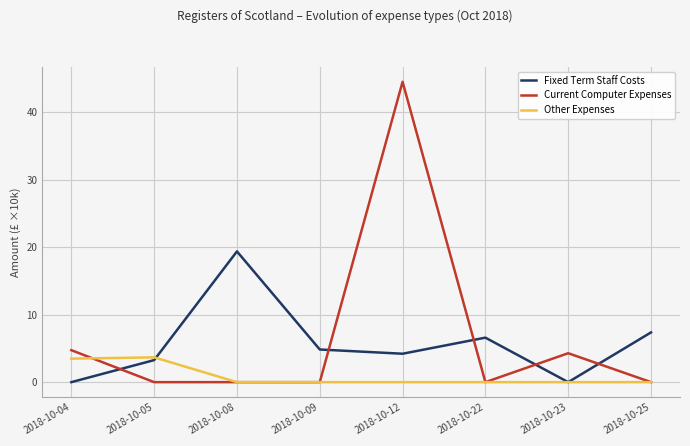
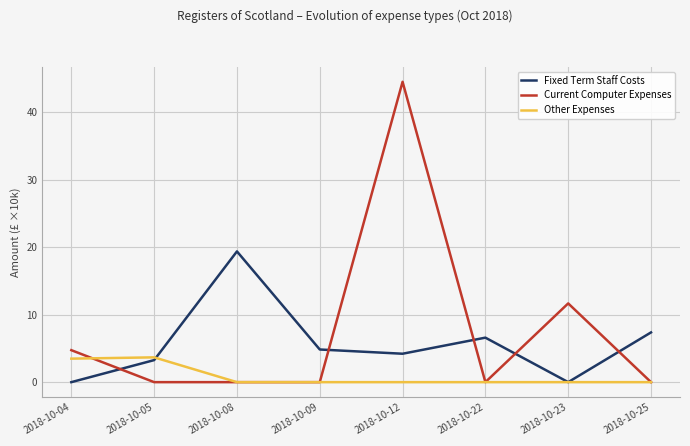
Current Computer Expenses, 2018-10-23: 4 -> 12
